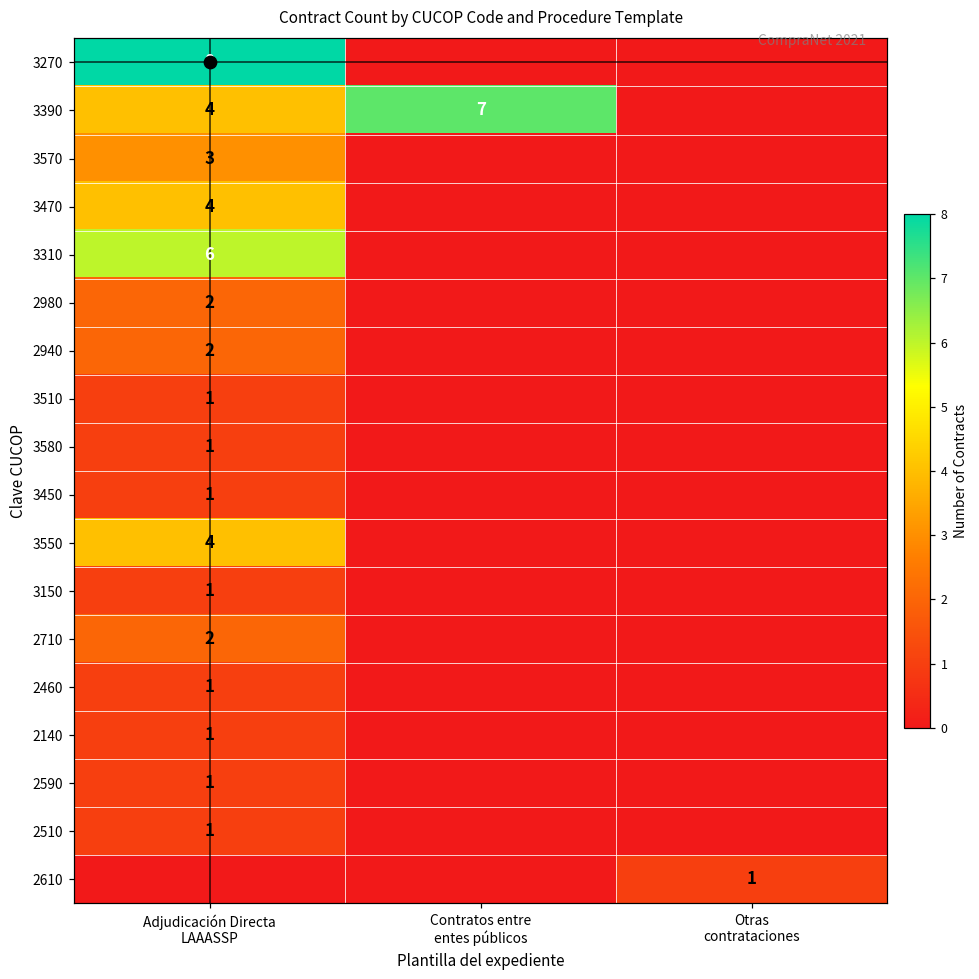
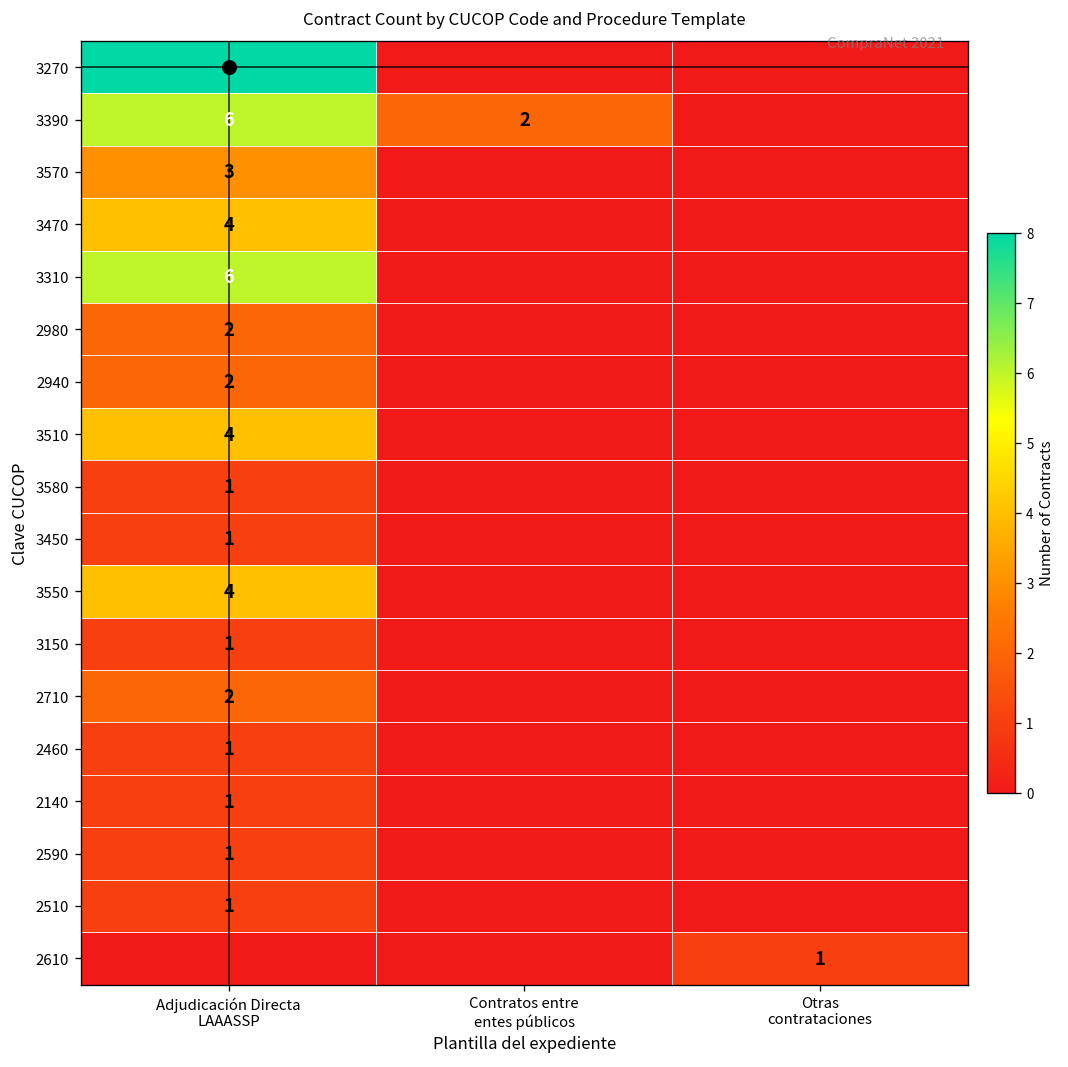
3390, Adjudicación Directa LAAASSP: 4 -> 6
3390, Contratos entre entes públicos: 7 -> 2
3510, Adjudicación Directa LAAASSP: 1 -> 4
